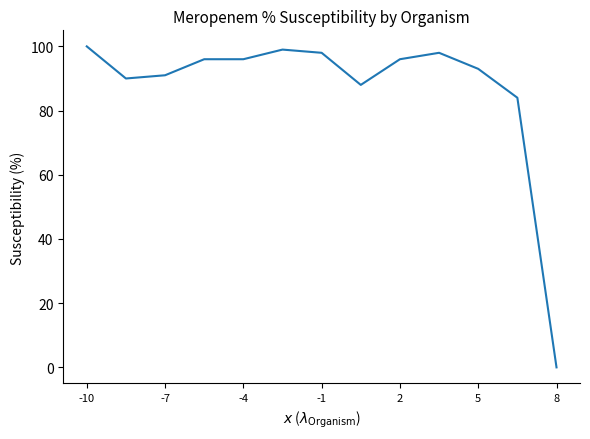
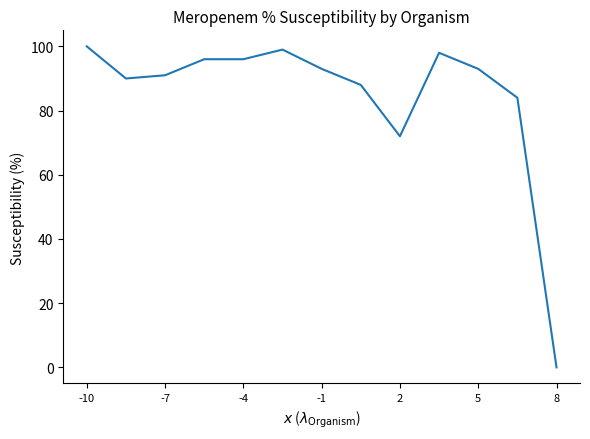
-1: 98 -> 93
2: 96 -> 72
